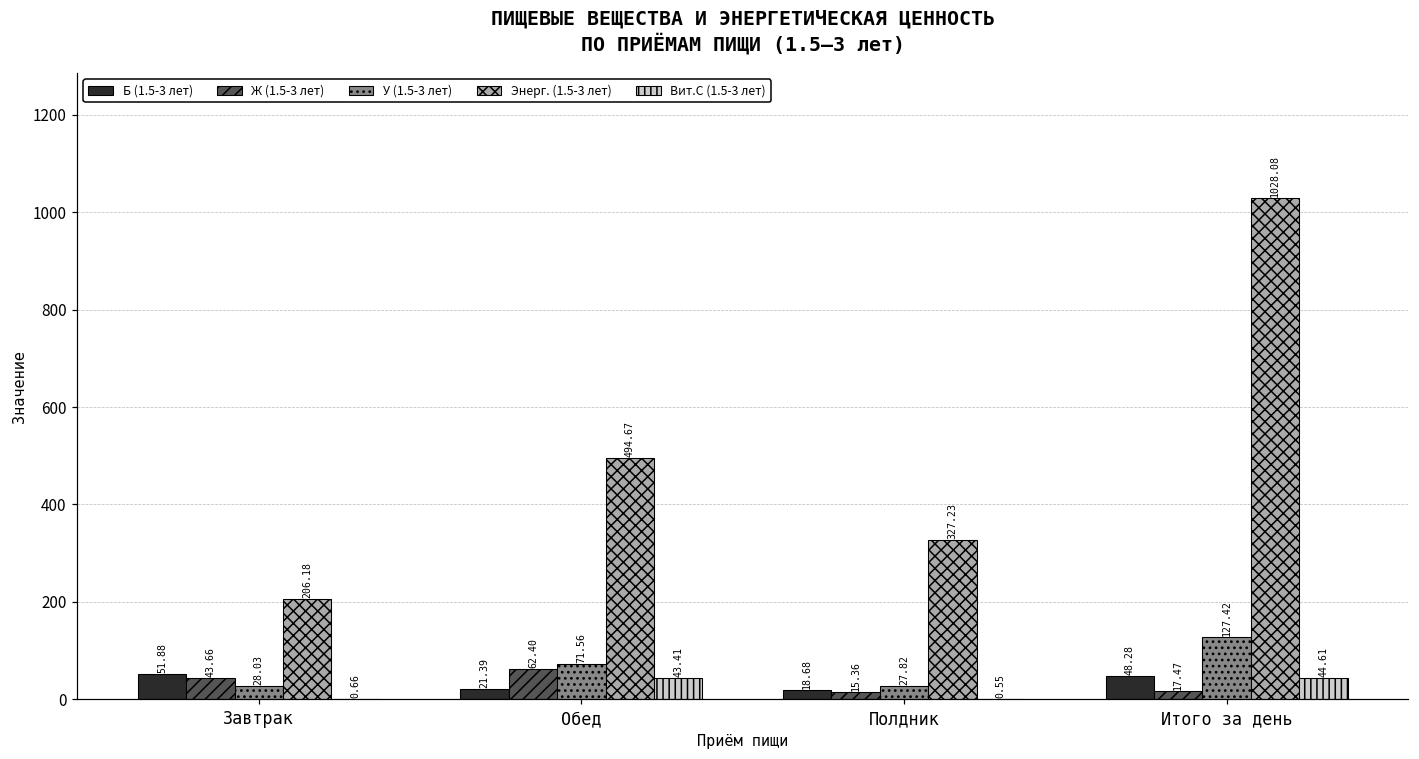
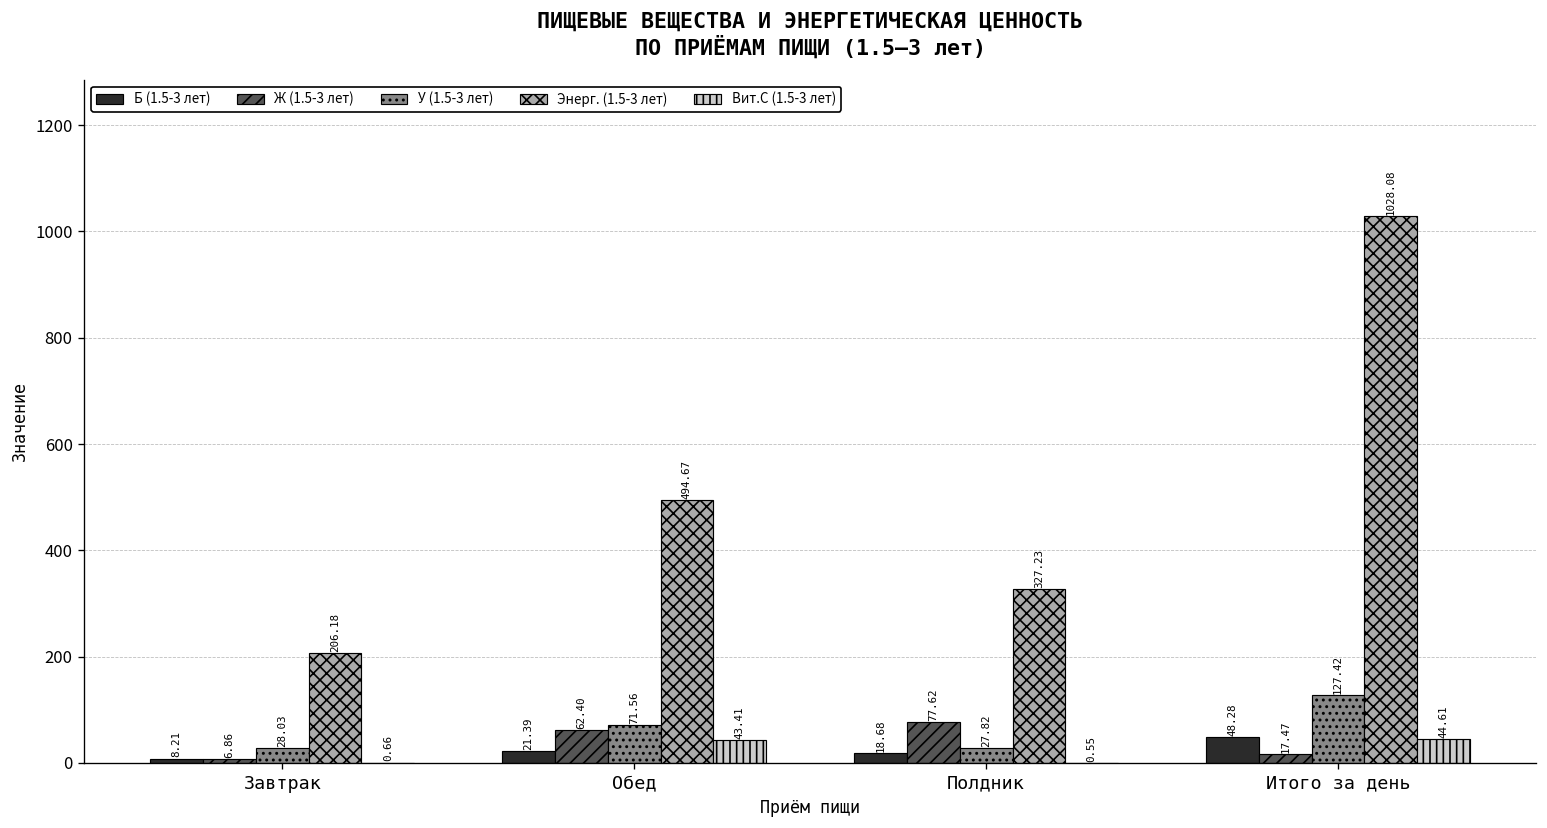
Б (1.5-3 лет), Завтрак: 51.88 -> 8.21
Ж (1.5-3 лет), Завтрак: 43.66 -> 6.86
Ж (1.5-3 лет), Полдник: 15.36 -> 77.62
